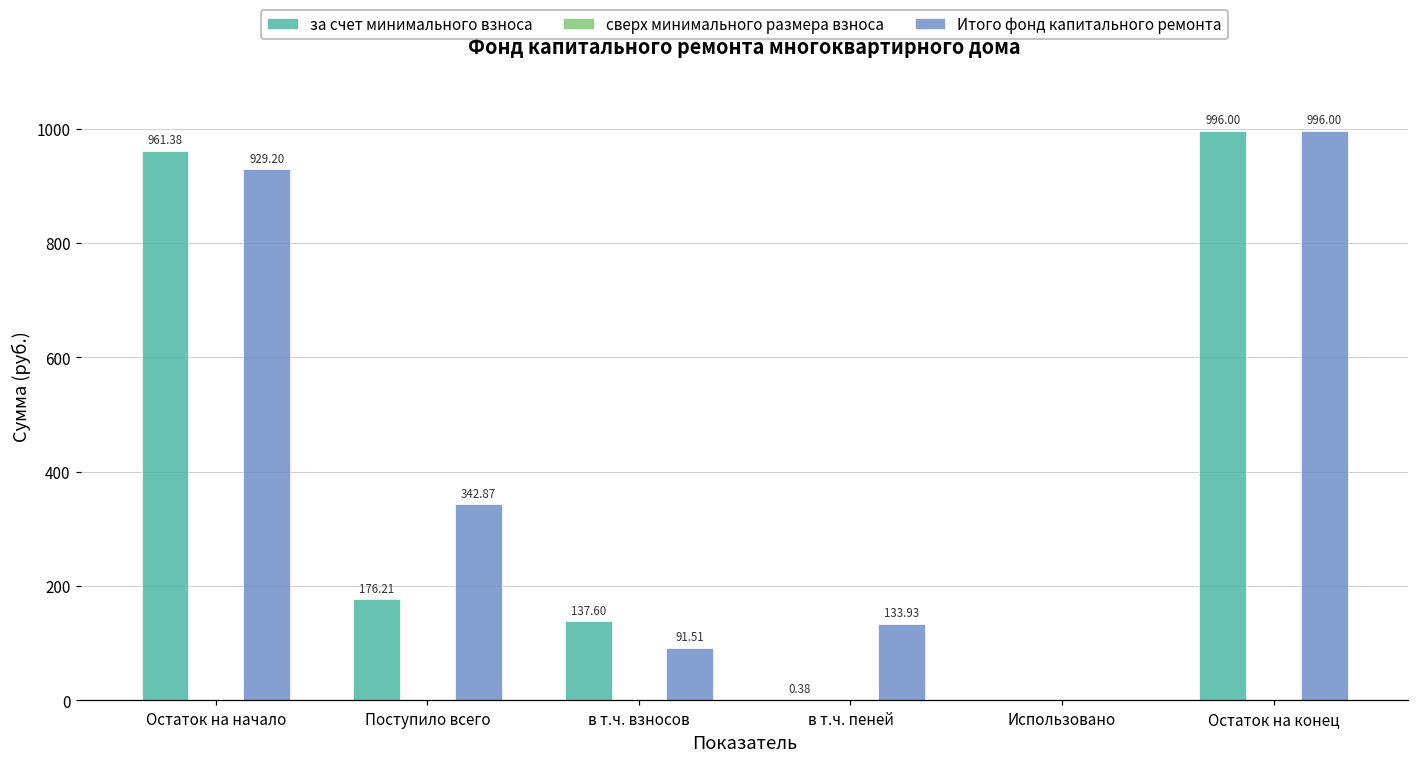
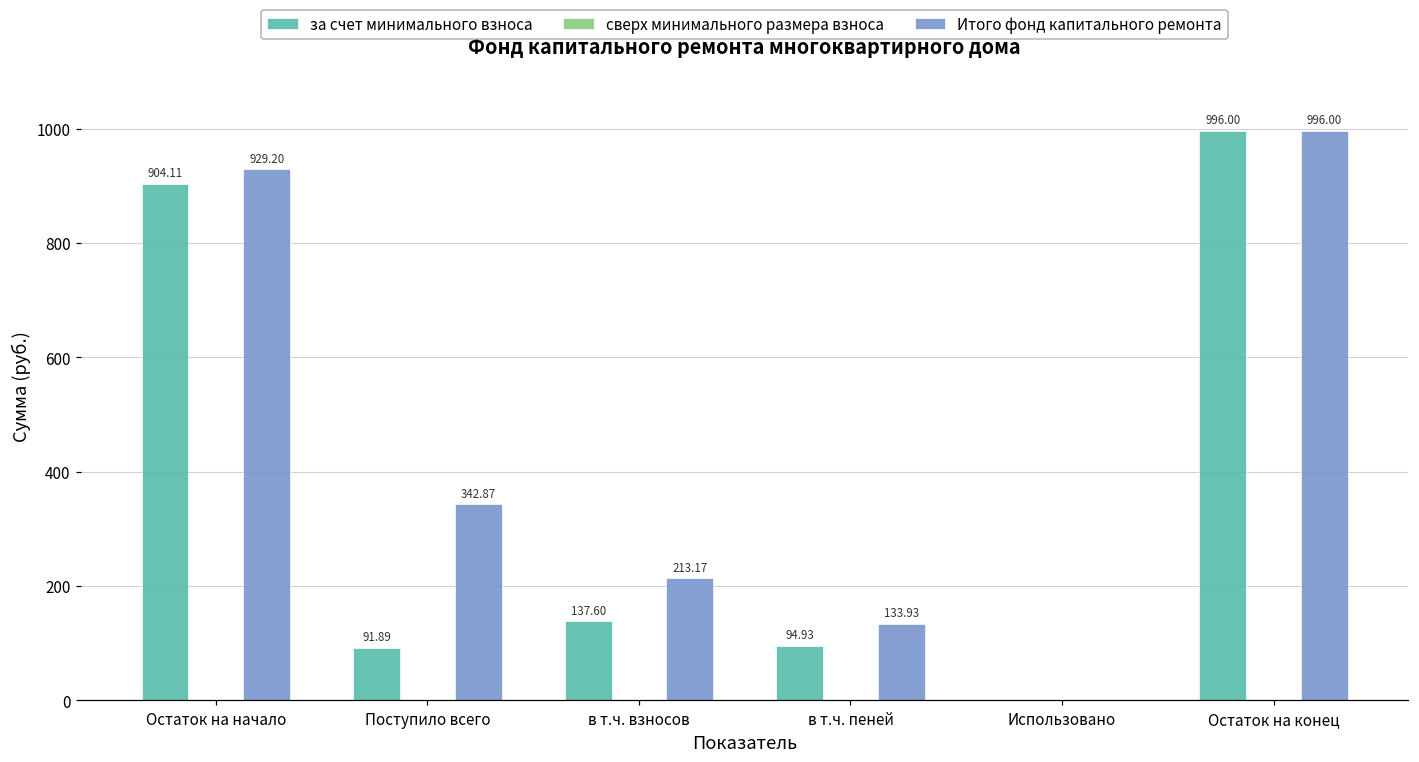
за счет минимального взноса, Остаток на начало: 961.38 -> 904.11
за счет минимального взноса, Поступило всего: 176.21 -> 91.89
Итого фонд капитального ремонта, в т.ч. взносов: 91.51 -> 213.17
за счет минимального взноса, в т.ч. пеней: 0.38 -> 94.93
